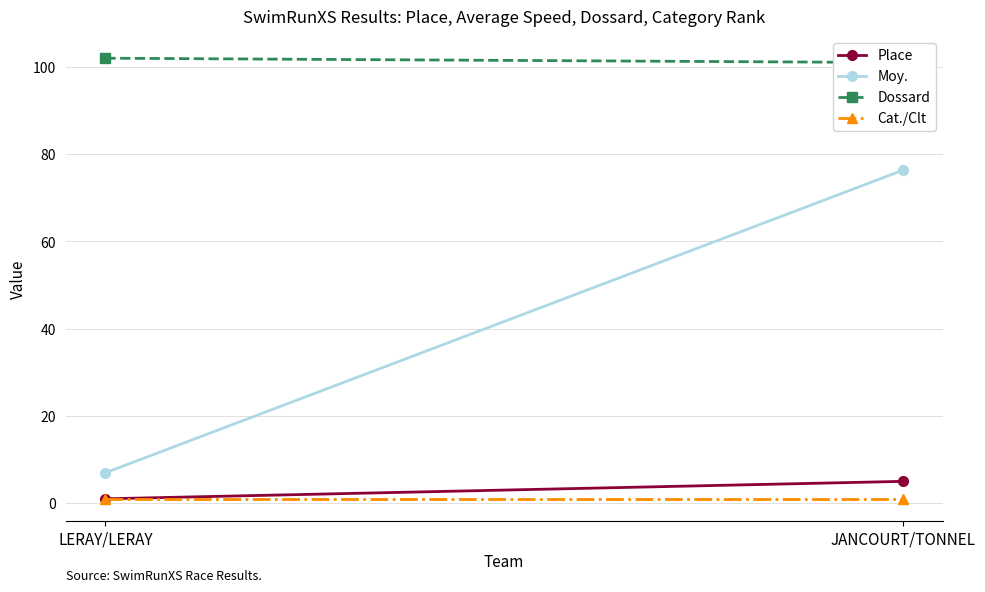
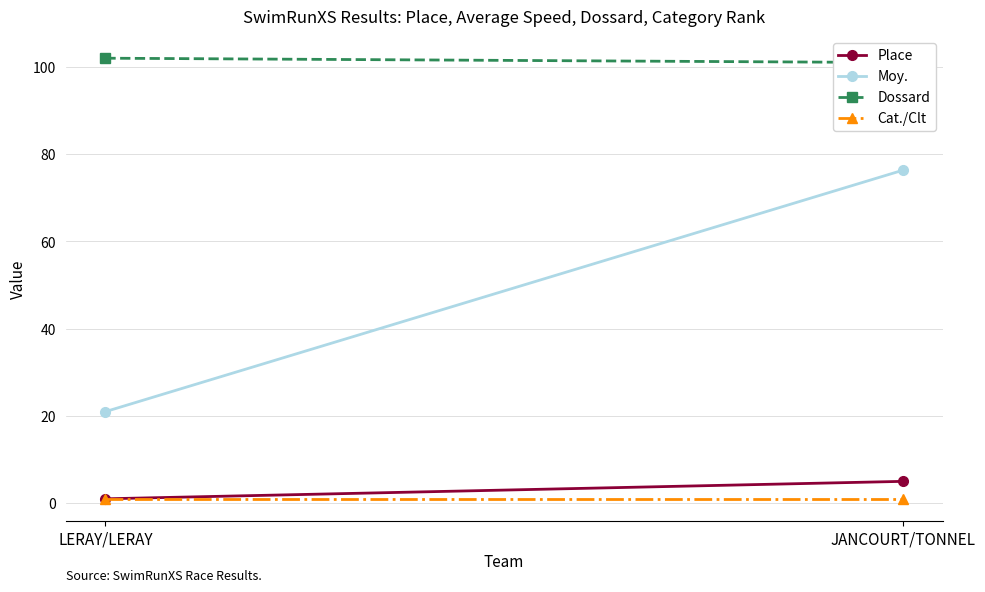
Moy., LERAY/LERAY: 7 -> 21
